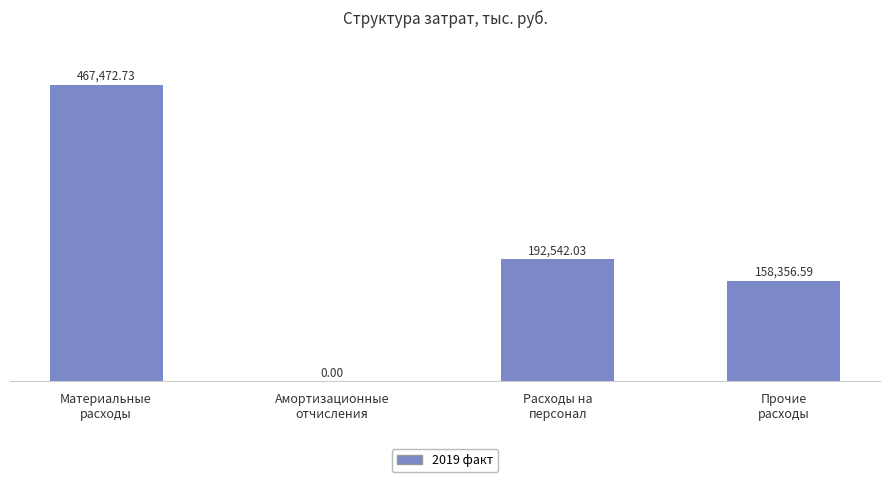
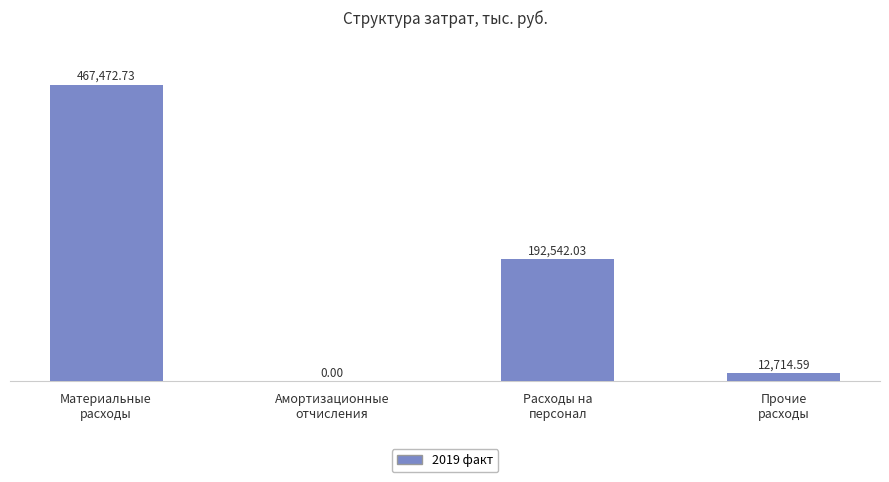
Прочие расходы: 158,356.59 -> 12,714.59
